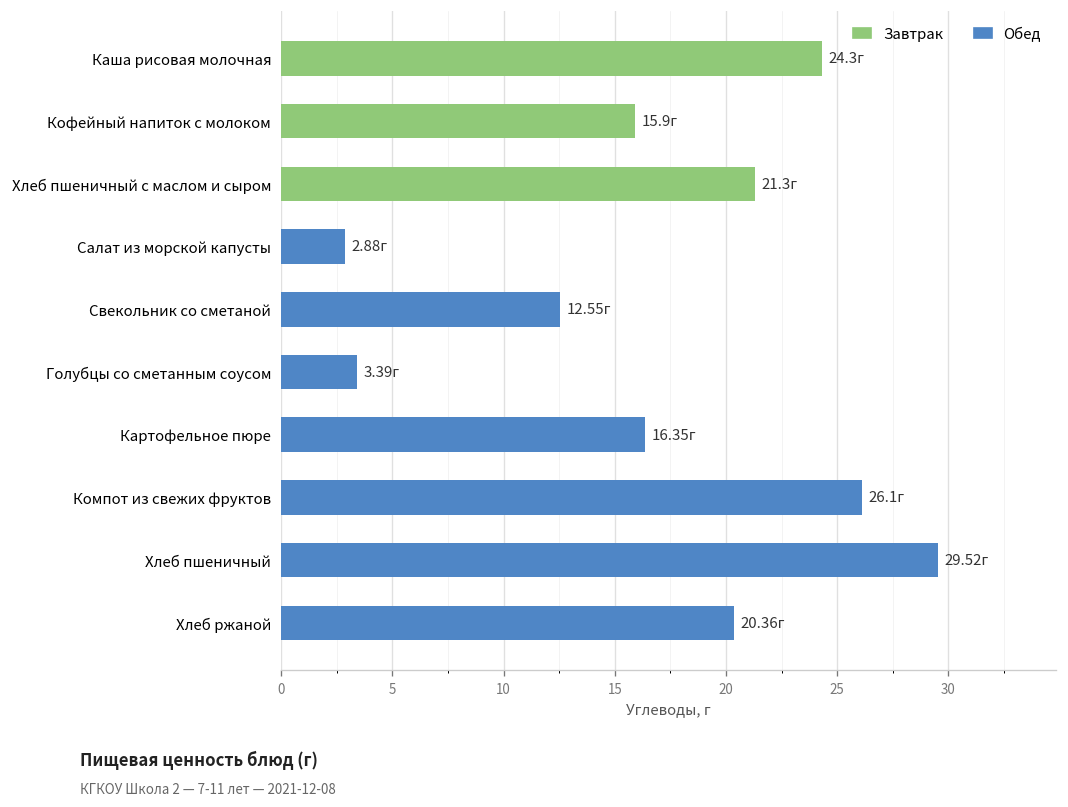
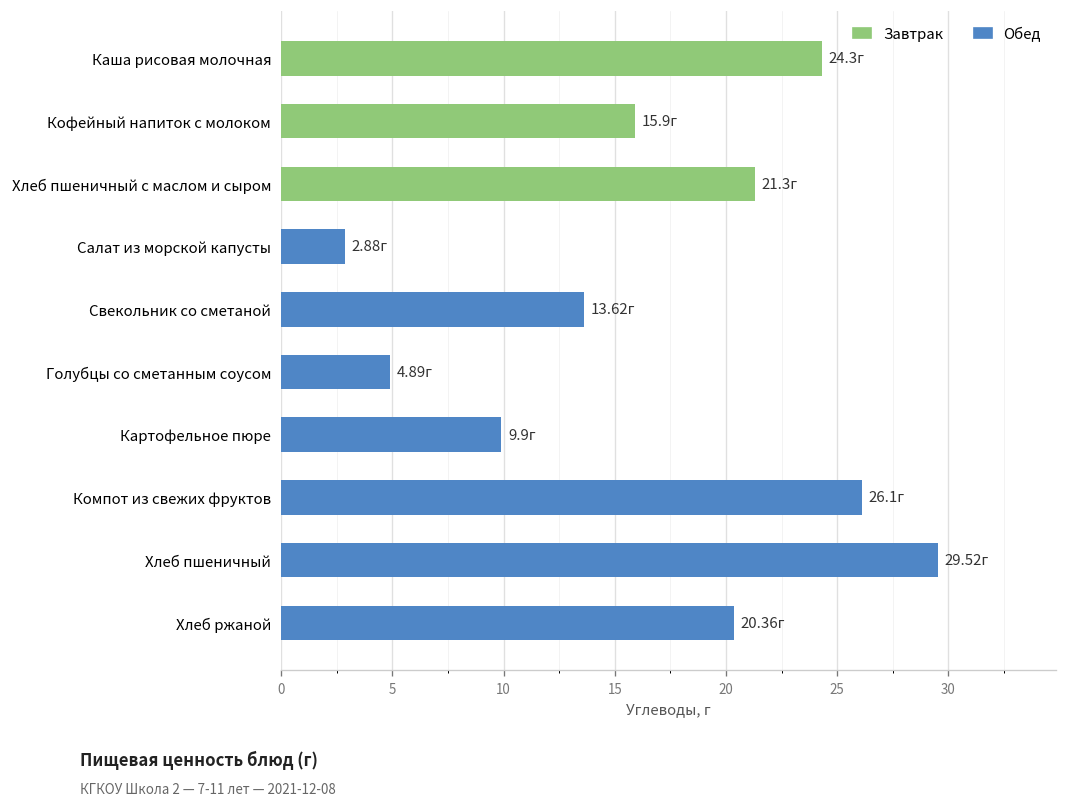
Свекольник со сметаной: 12.55г -> 13.62г
Голубцы со сметанным соусом: 3.39г -> 4.89г
Картофельное пюре: 16.35г -> 9.9г
